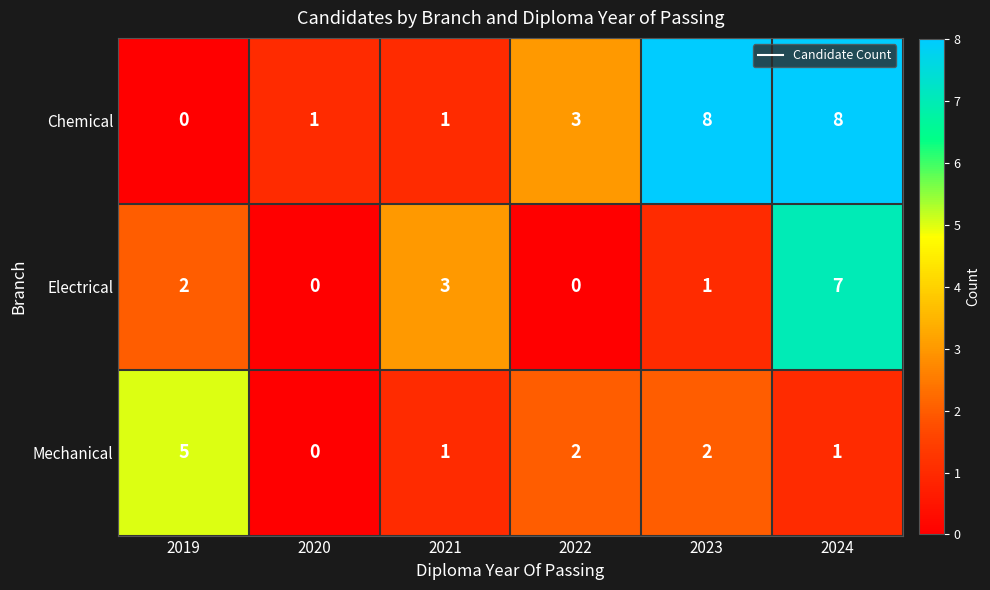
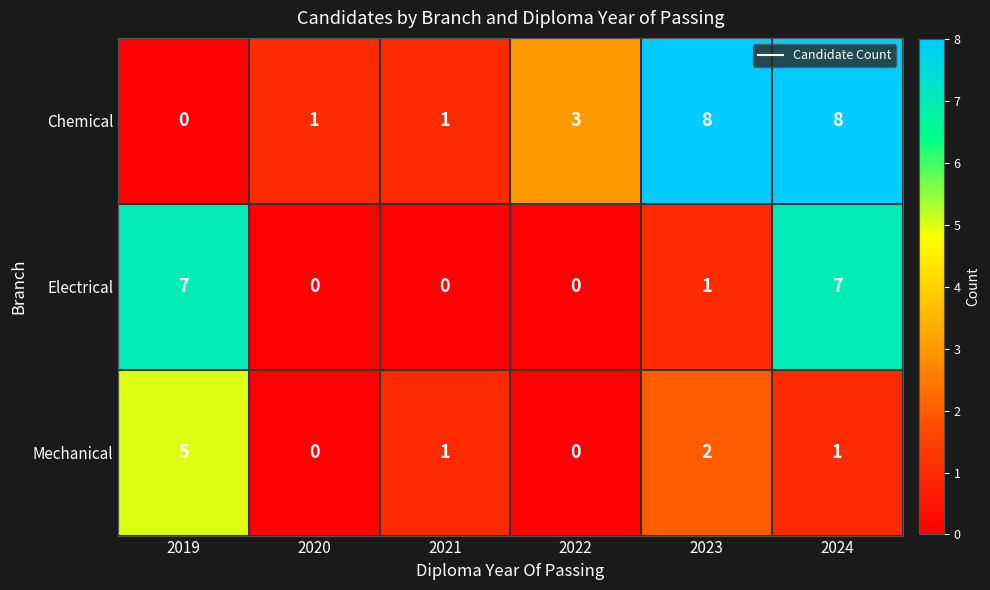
Electrical, 2019: 2 -> 7
Electrical, 2021: 3 -> 0
Mechanical, 2022: 2 -> 0
